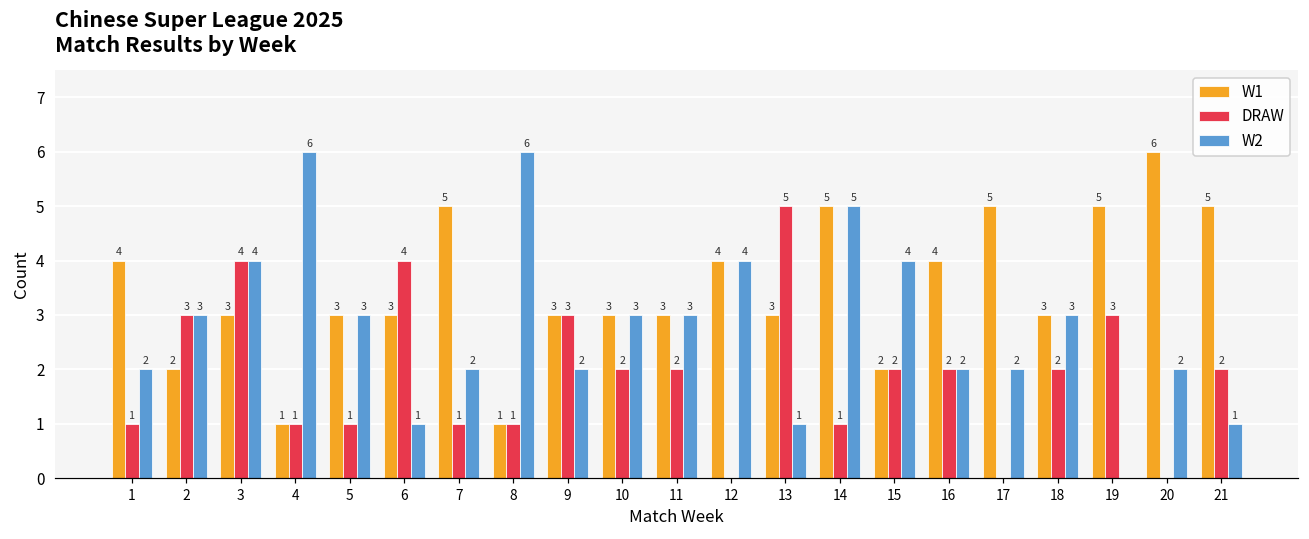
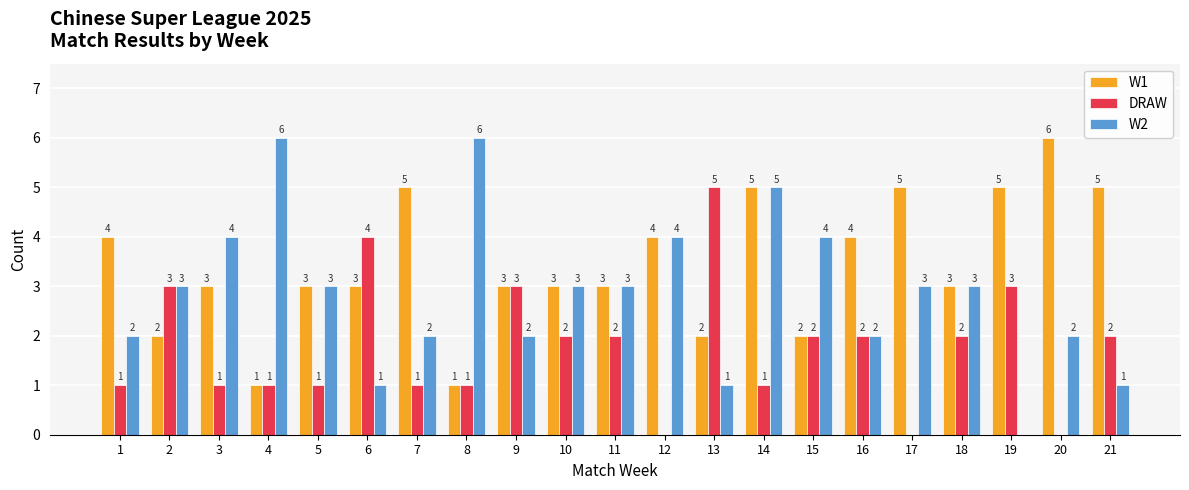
DRAW, 3: 4 -> 1
W1, 13: 3 -> 2
W2, 17: 2 -> 3
